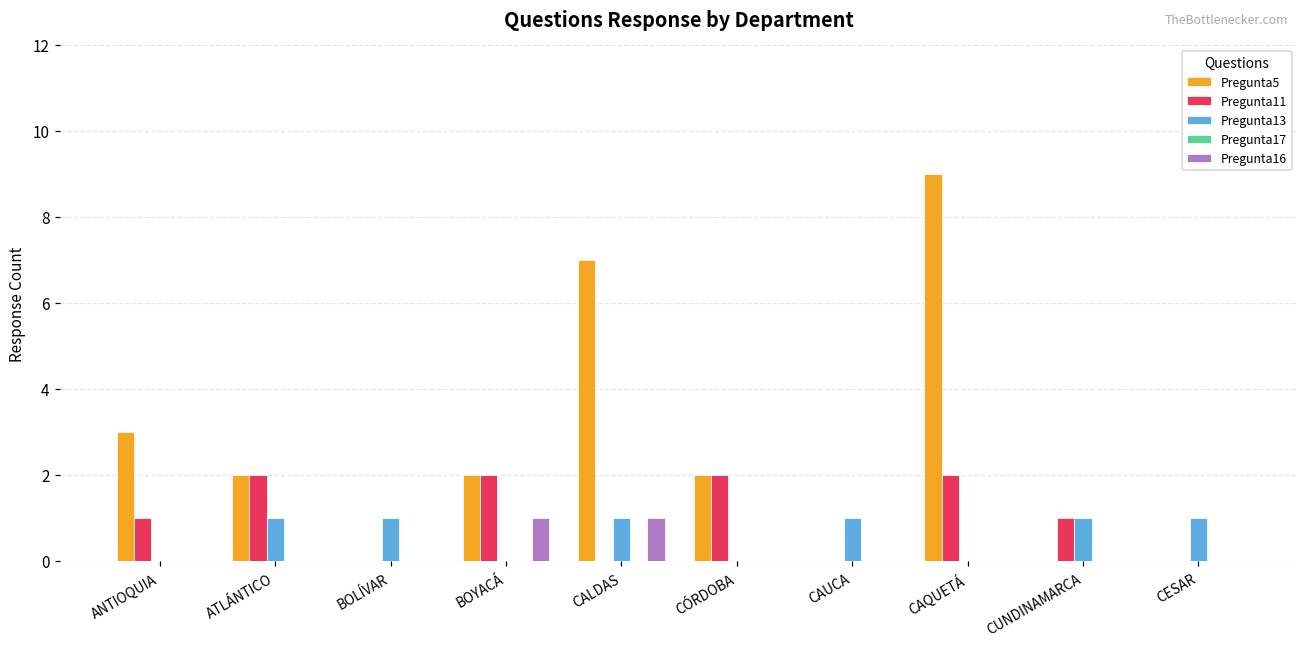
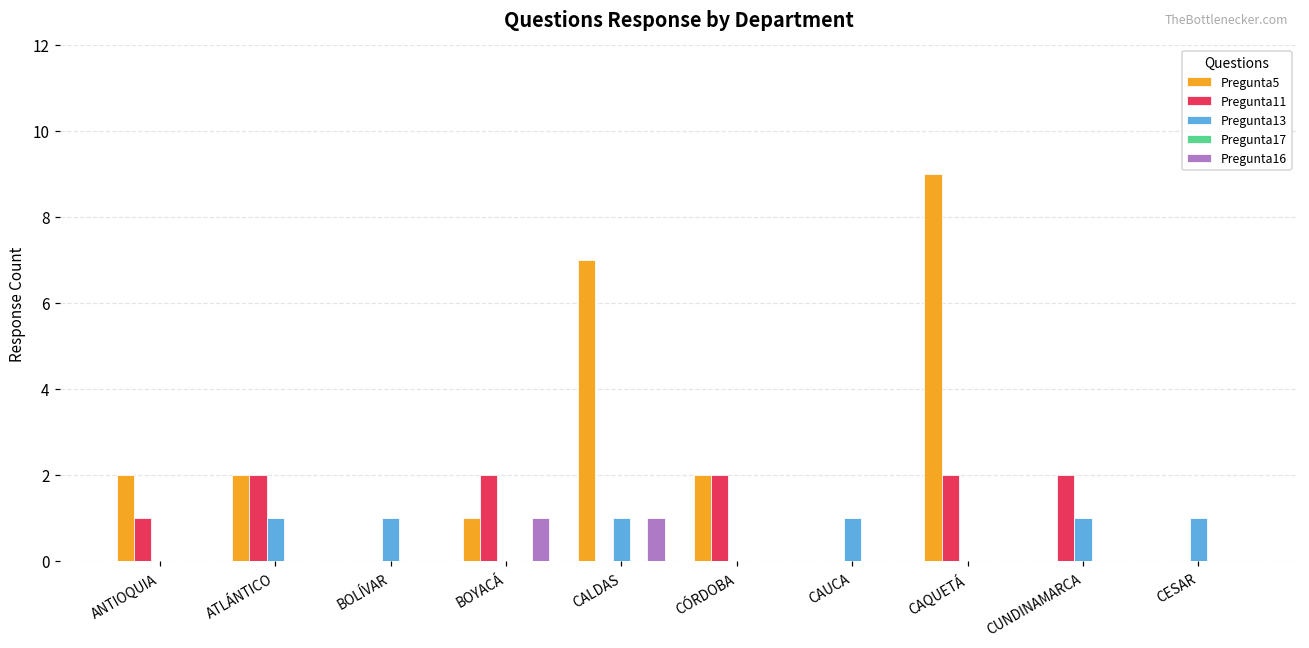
Pregunta5, ANTIOQUIA: 3 -> 2
Pregunta5, BOYACÁ: 2 -> 1
Pregunta11, CUNDINAMARCA: 1 -> 2
